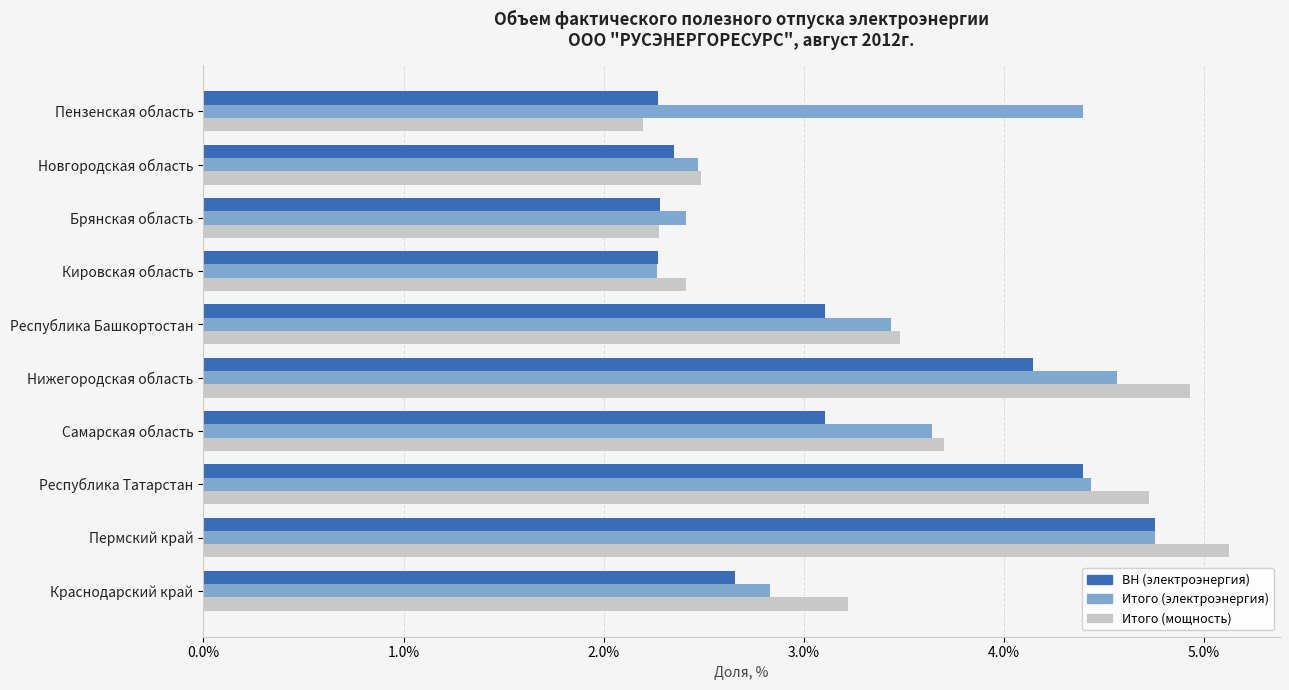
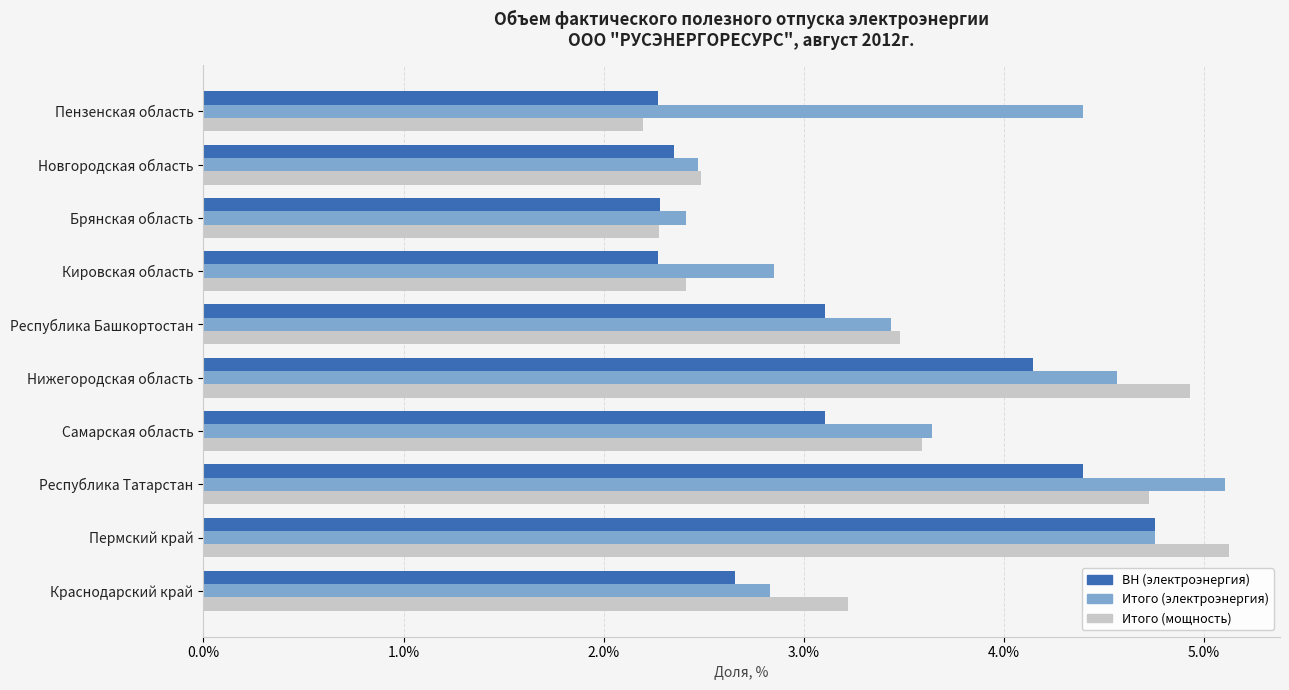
Итого (электроэнергия), Кировская область: 2.27% -> 2.85%
Итого (мощность), Самарская область: 3.70% -> 3.59%
Итого (электроэнергия), Республика Татарстан: 4.44% -> 5.10%
